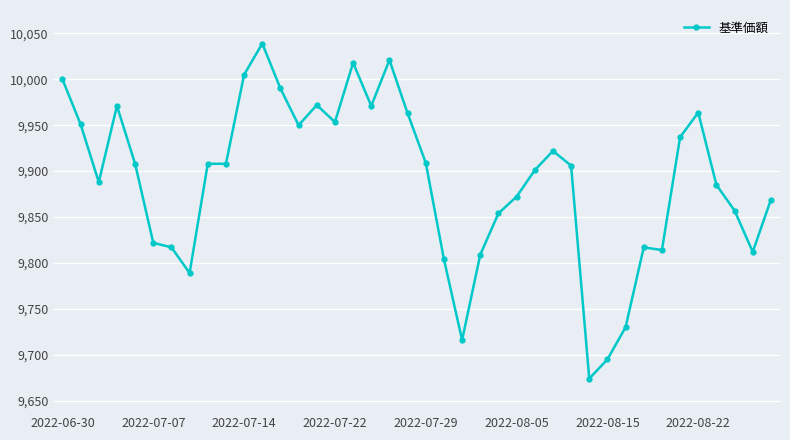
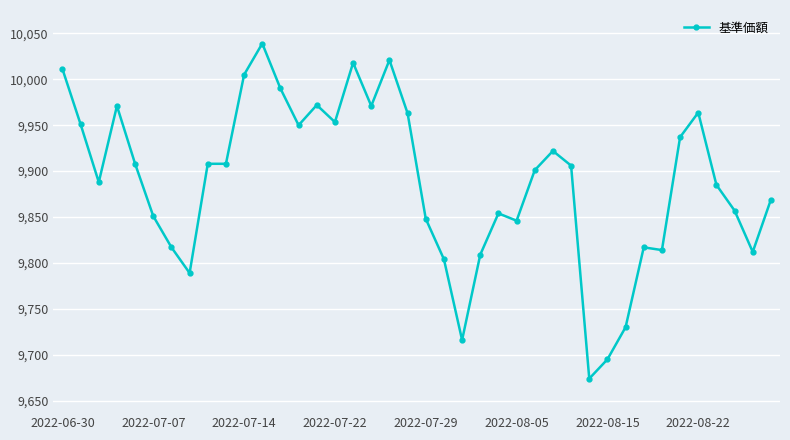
2022-06-30: 10,000 -> 10,010
2022-07-07: 9,820 -> 9,850
2022-07-29: 9,910 -> 9,850
2022-08-05: 9,870 -> 9,850
